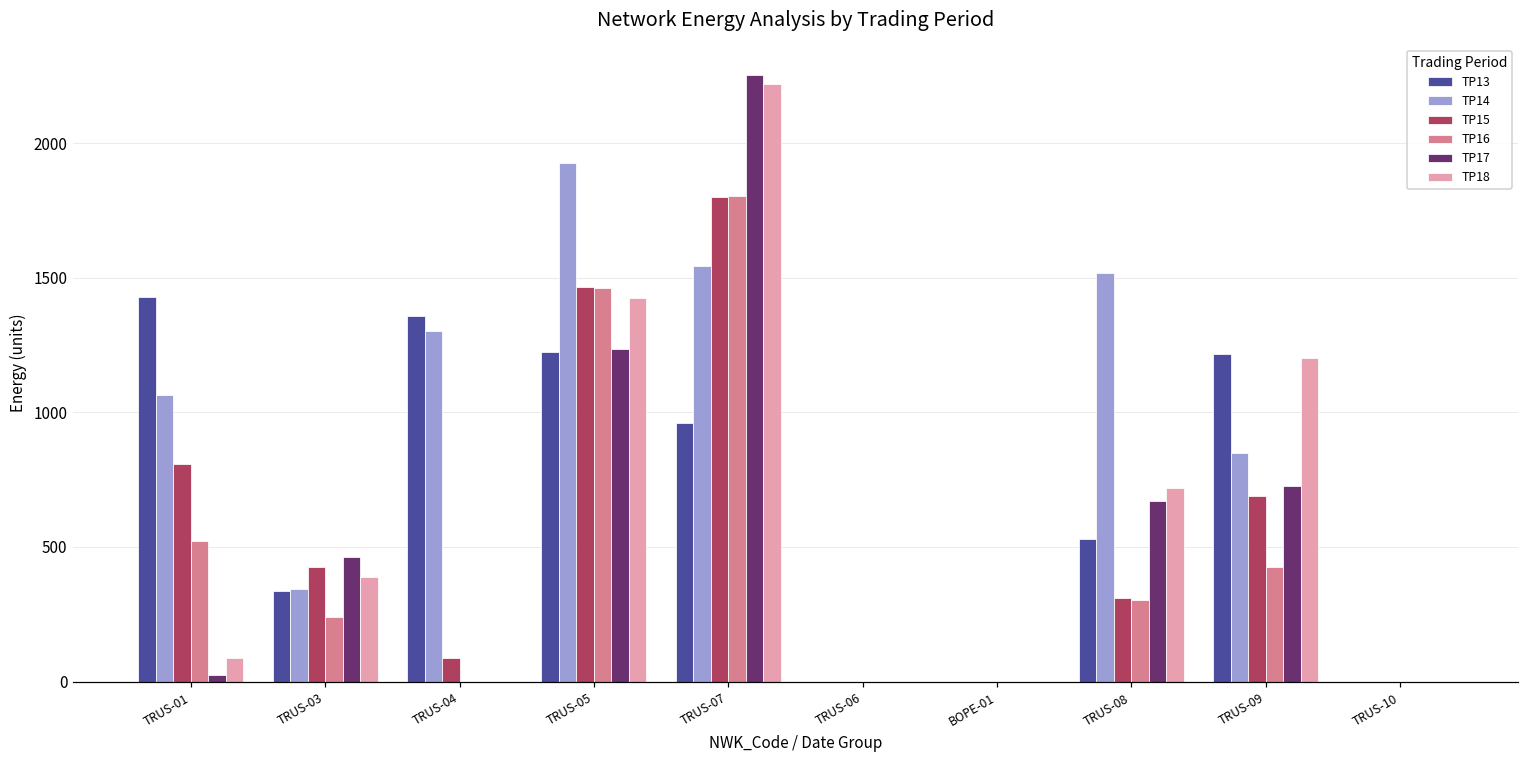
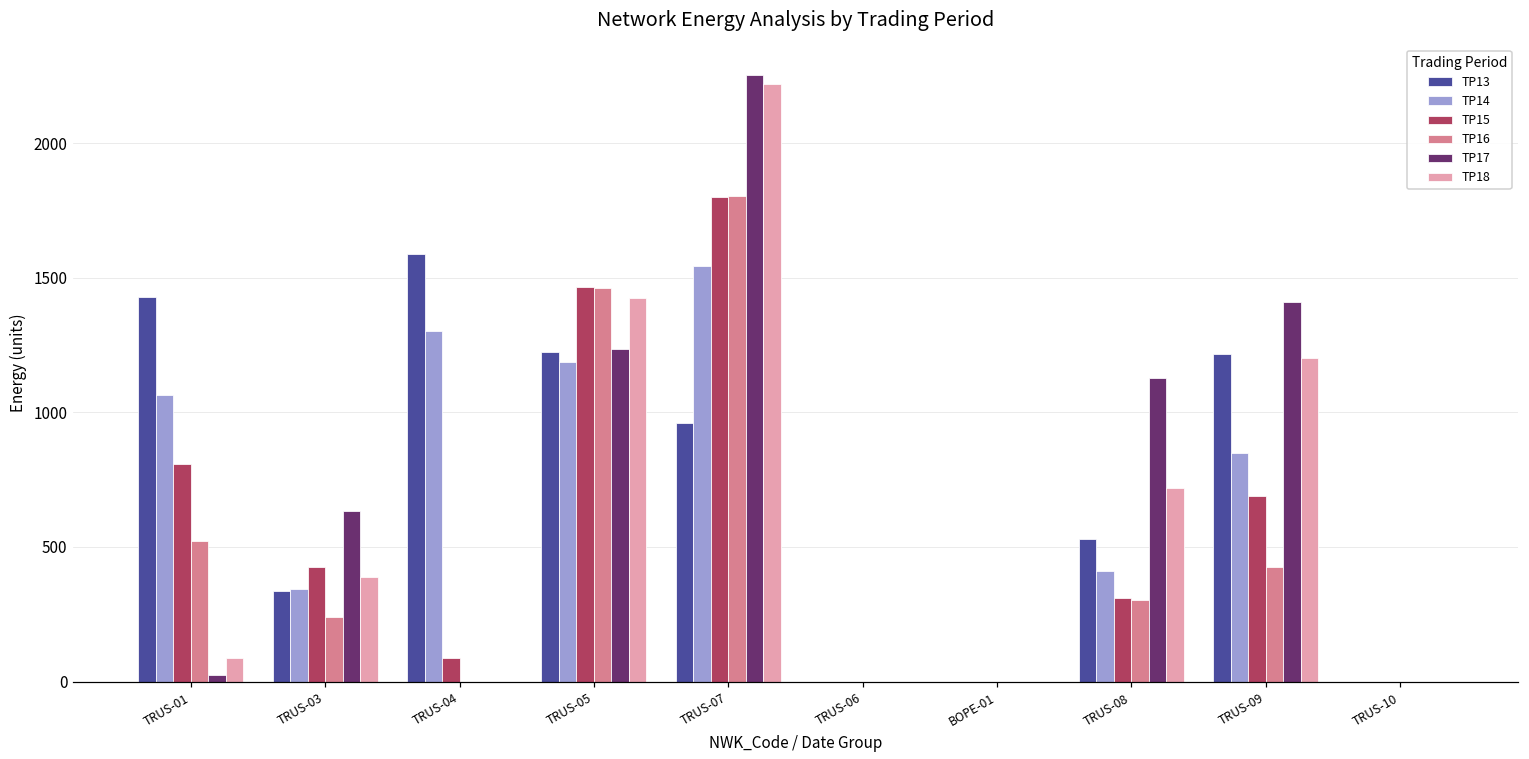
TP17, TRUS-03: 460 -> 630
TP13, TRUS-04: 1360 -> 1590
TP14, TRUS-05: 1930 -> 1190
TP14, TRUS-08: 1520 -> 410
TP17, TRUS-08: 670 -> 1130
TP17, TRUS-09: 730 -> 1410
